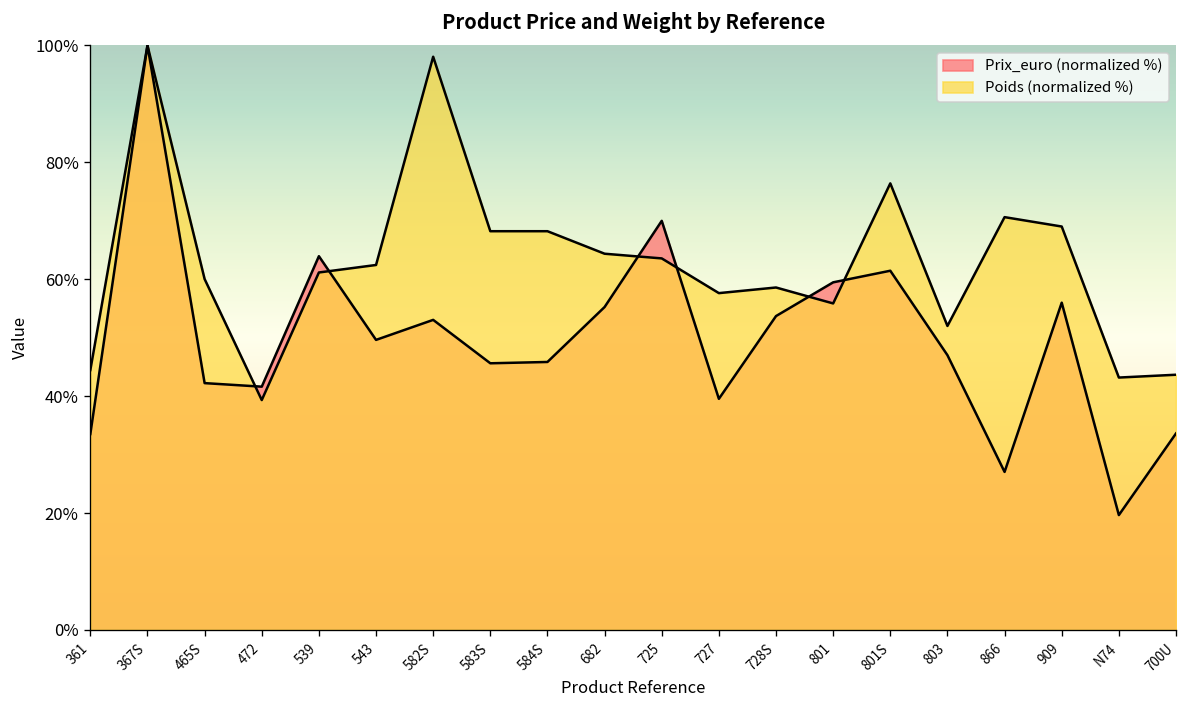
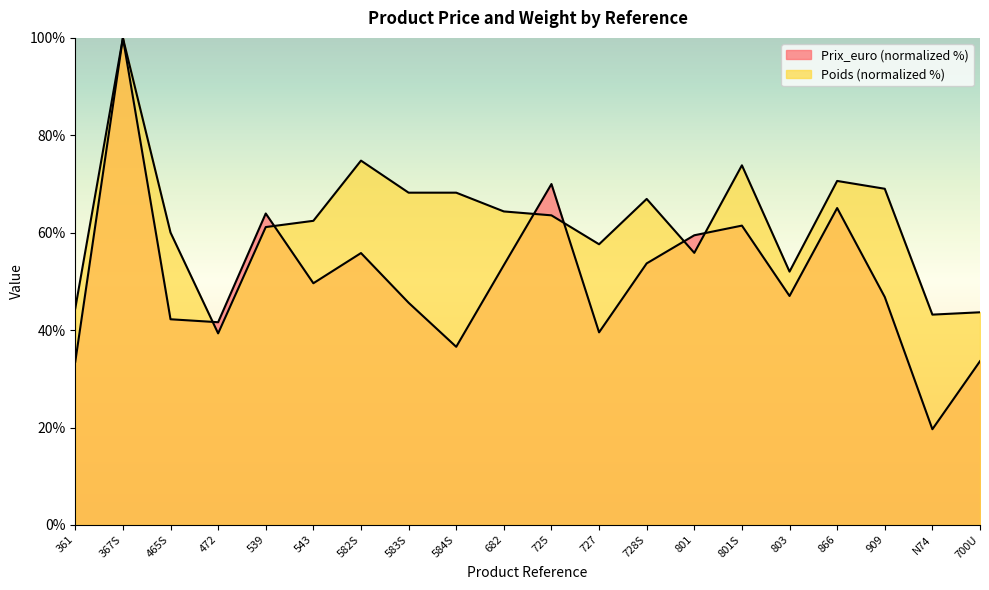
Prix_euro (normalized %), 582S: 53% -> 56%
Poids (normalized %), 582S: 98% -> 75%
Prix_euro (normalized %), 584S: 46% -> 37%
Prix_euro (normalized %), 682: 55% -> 53%
Poids (normalized %), 728S: 59% -> 67%
Poids (normalized %), 801S: 76% -> 74%
Prix_euro (normalized %), 866: 27% -> 65%
Prix_euro (normalized %), 909: 56% -> 47%
